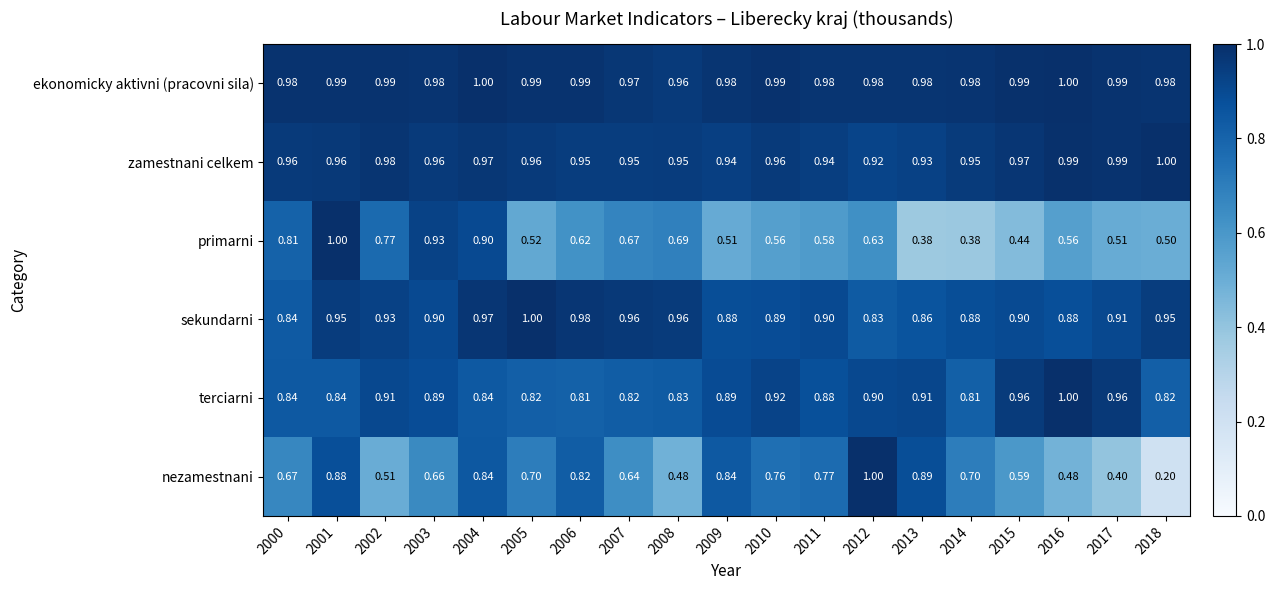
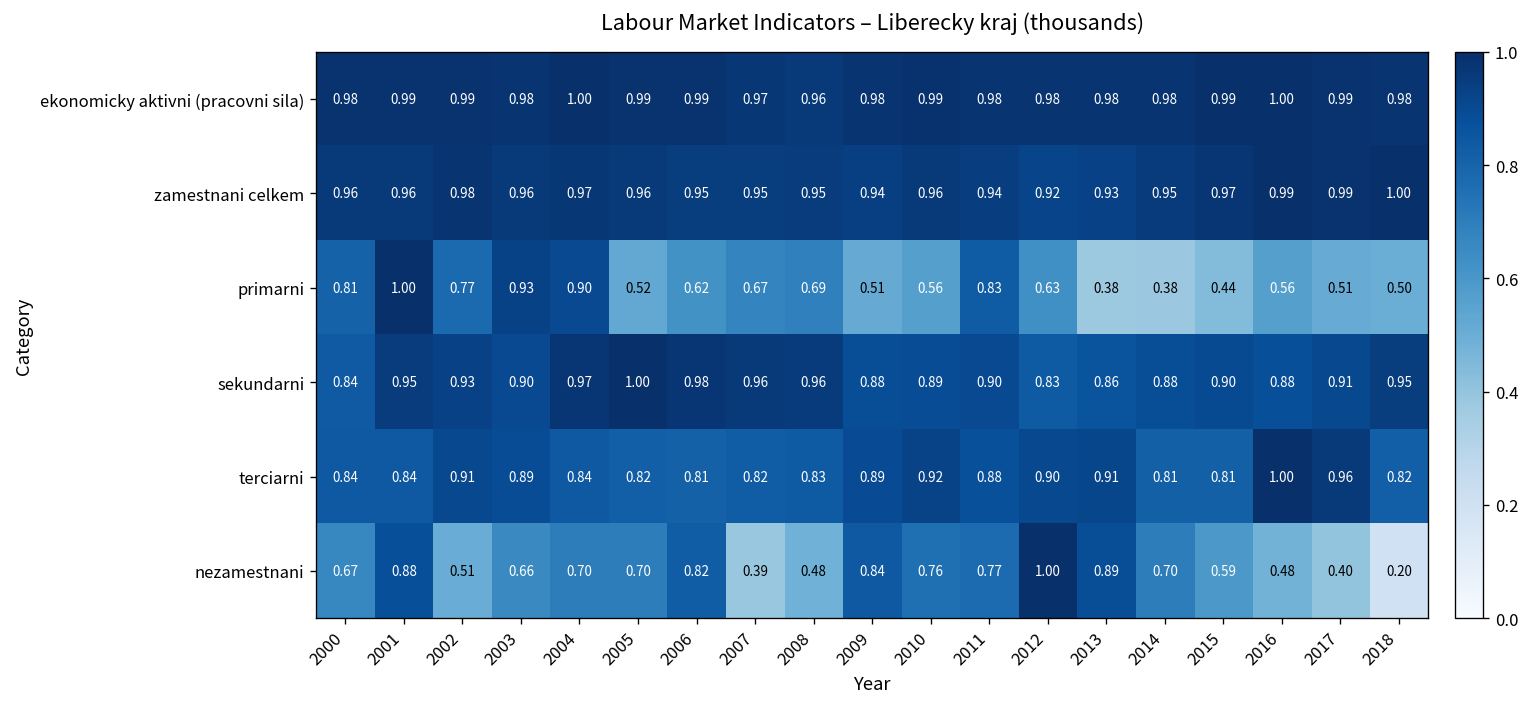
primarni, 2011: 0.58 -> 0.83
terciarni, 2015: 0.96 -> 0.81
nezamestnani, 2004: 0.84 -> 0.70
nezamestnani, 2007: 0.64 -> 0.39
